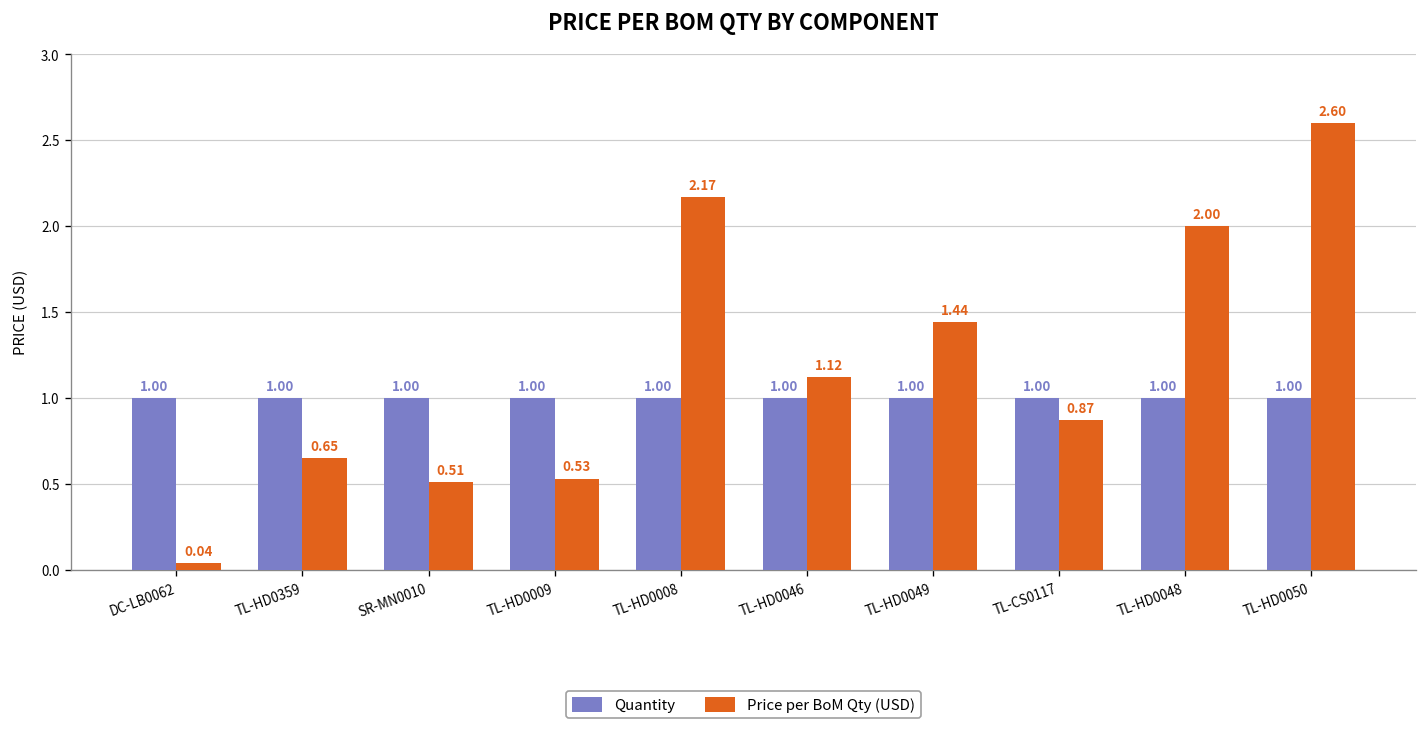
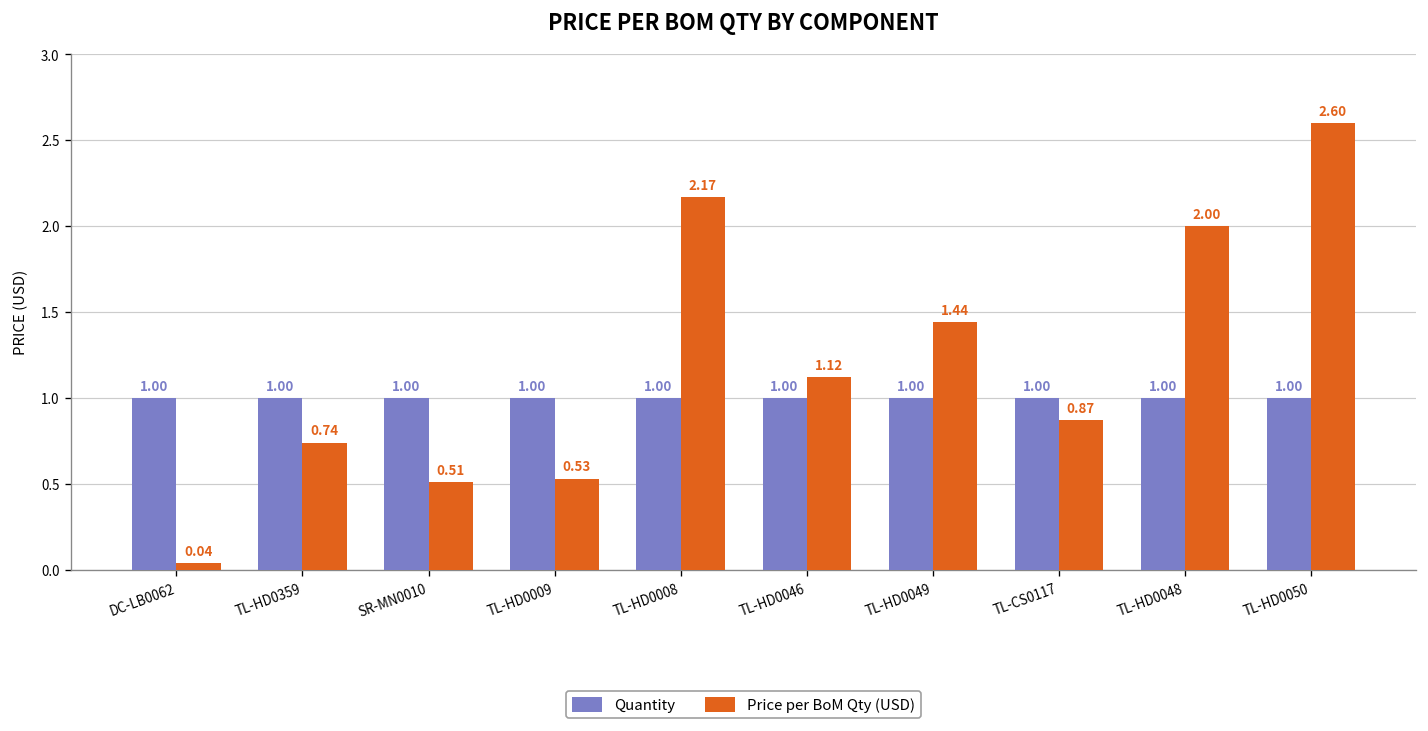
Price per BoM Qty (USD), TL-HD0359: 0.65 -> 0.74
